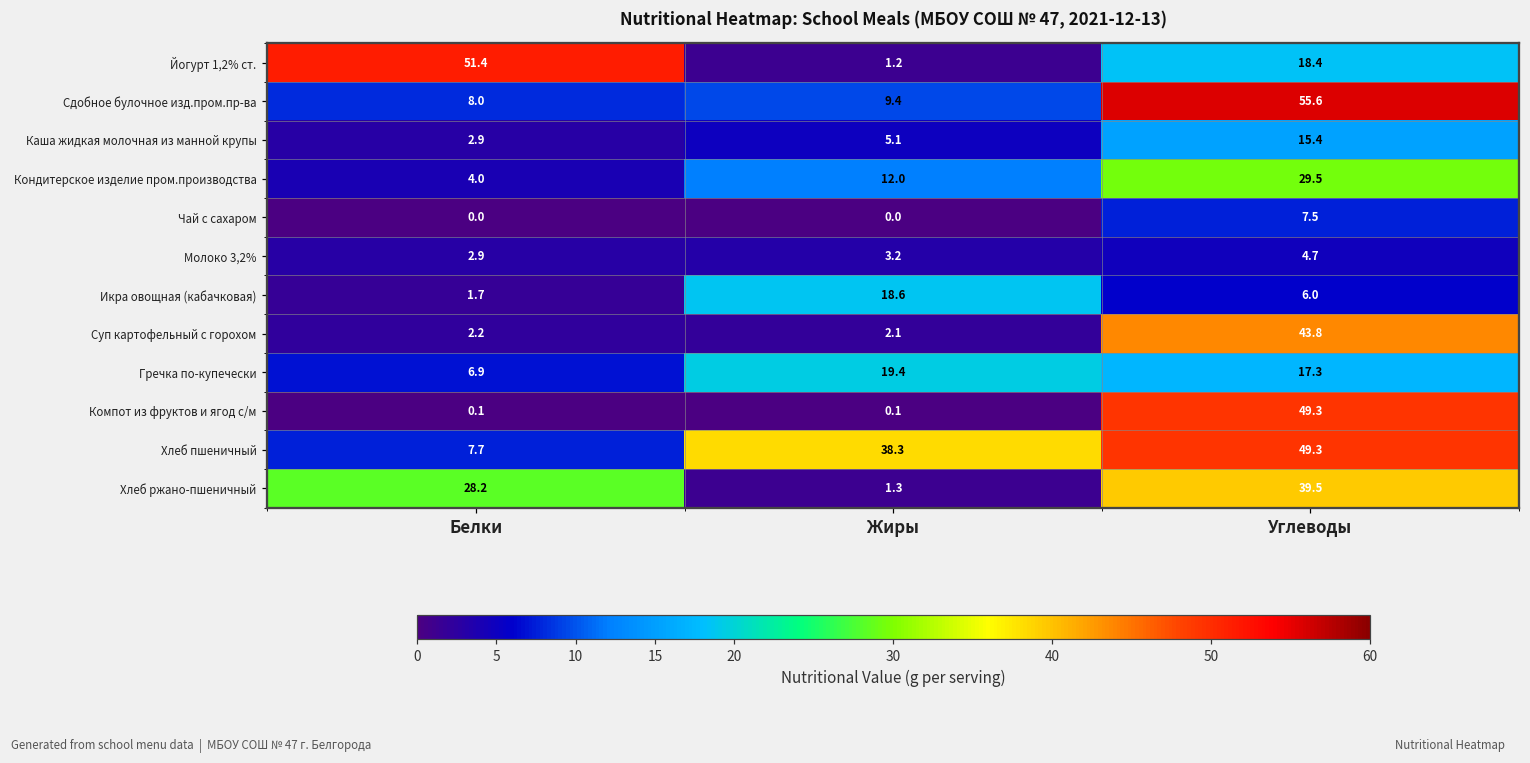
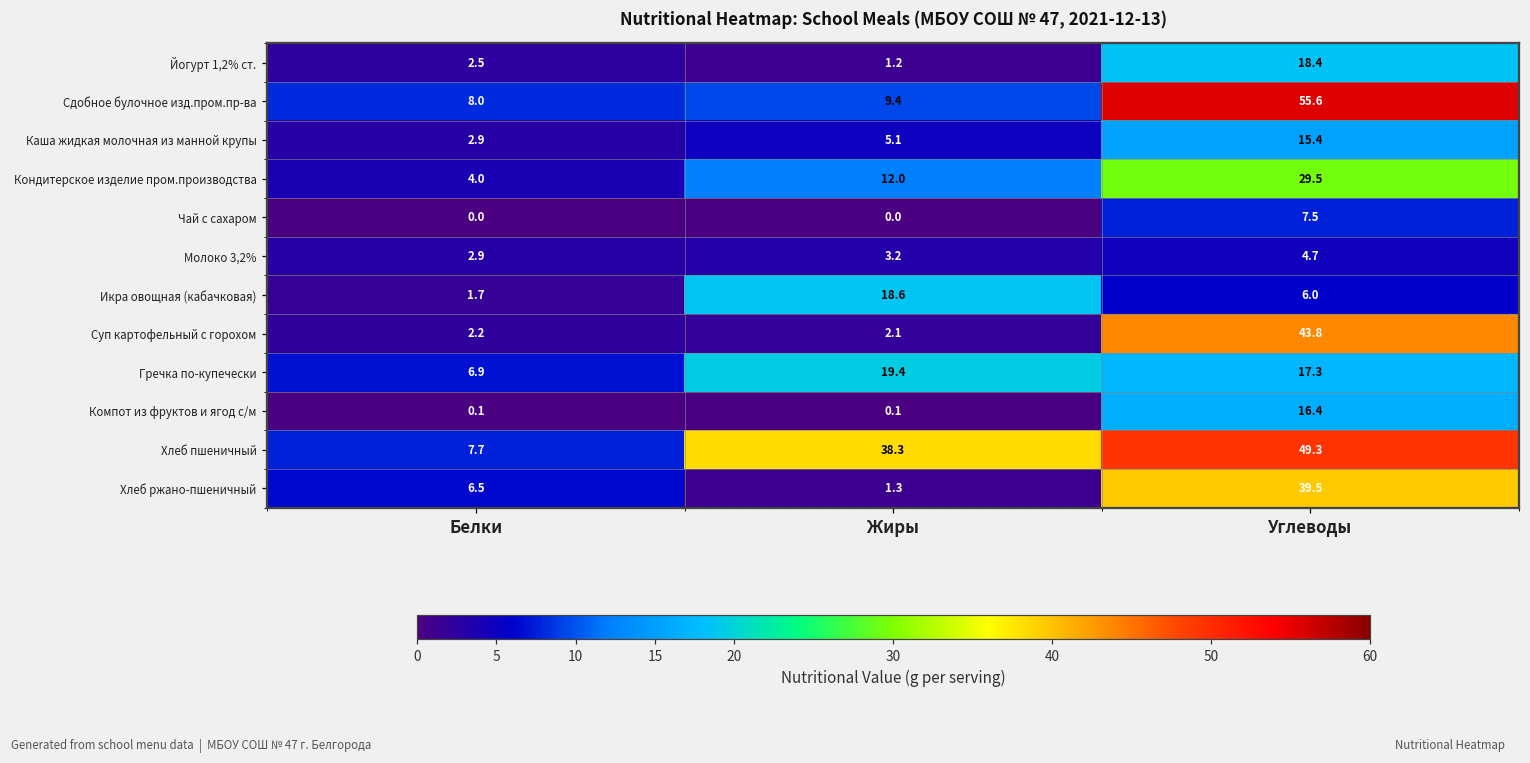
Йогурт 1,2% ст., Белки: 51.4 -> 2.5
Компот из фруктов и ягод с/м, Углеводы: 49.3 -> 16.4
Хлеб ржано-пшеничный, Белки: 28.2 -> 6.5
